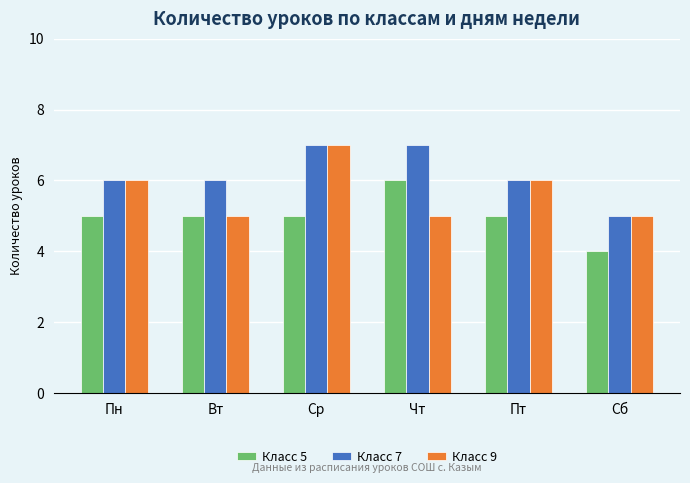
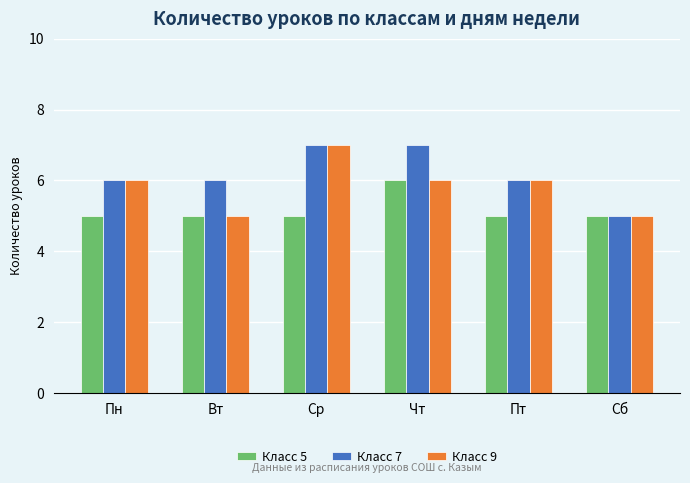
Класс 9, Чт: 5 -> 6
Класс 5, Сб: 4 -> 5
